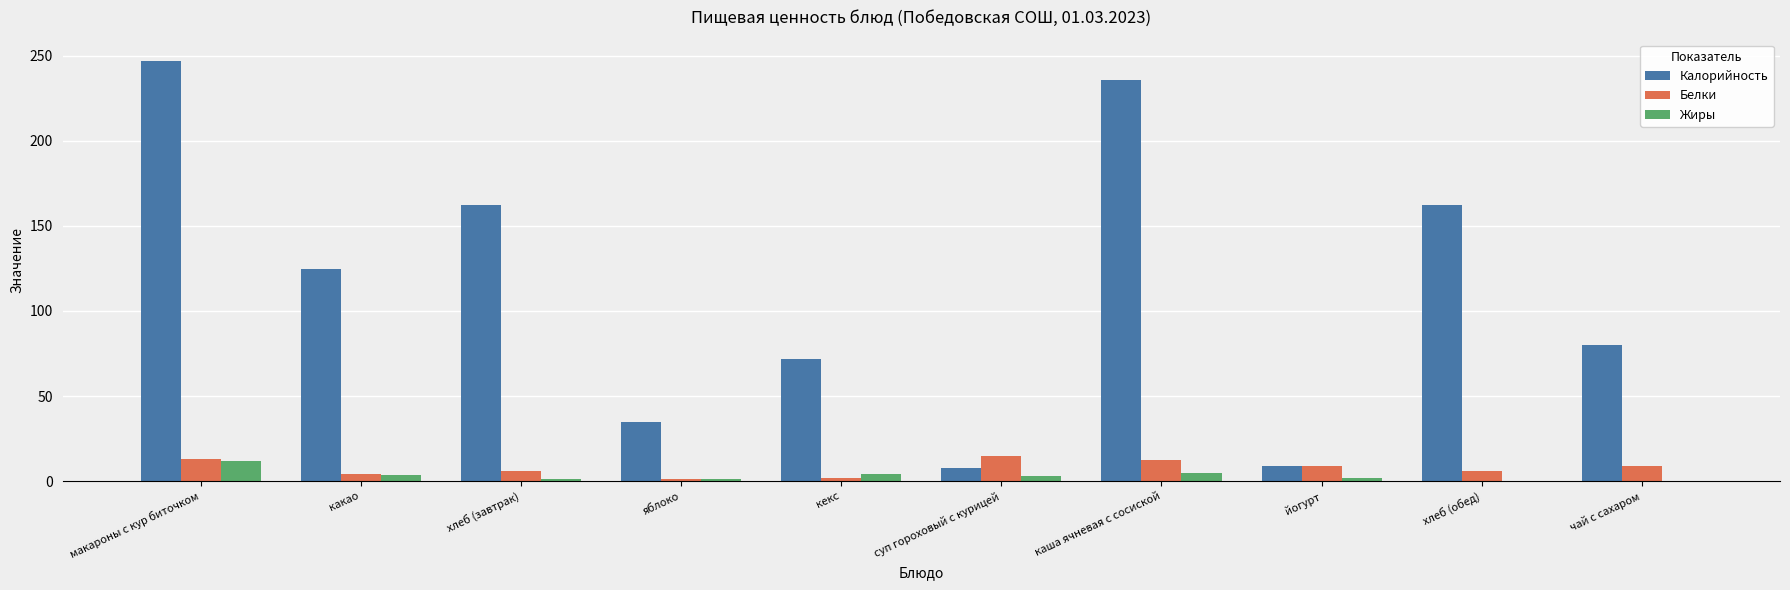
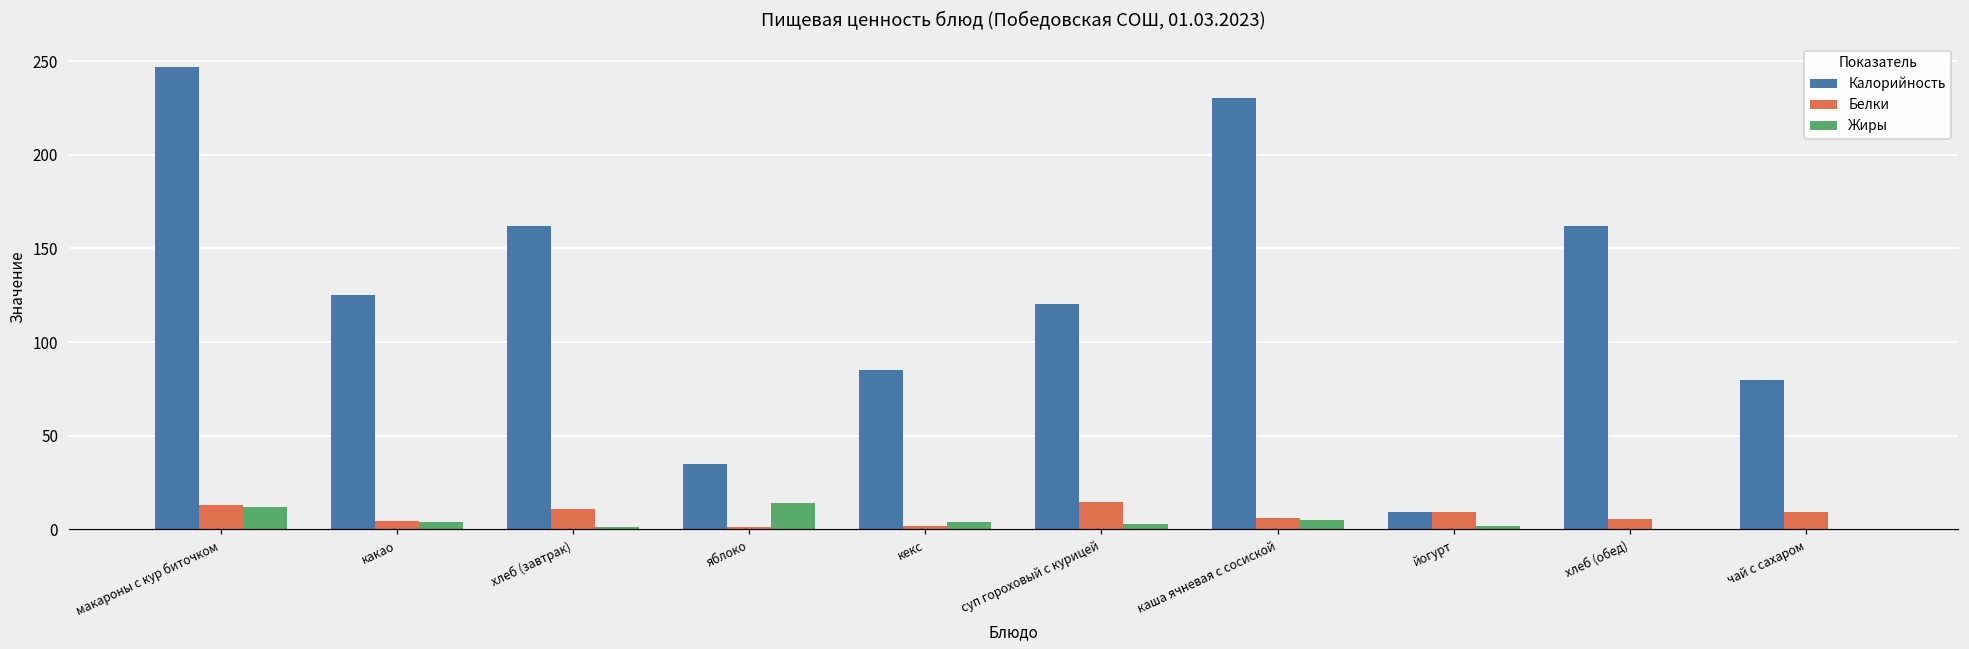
Белки, хлеб (завтрак): 6 -> 11
Жиры, яблоко: 1 -> 14
Калорийность, кекс: 72 -> 85
Калорийность, суп гороховый с курицей: 8 -> 121
Калорийность, каша ячневая с сосиской: 235 -> 231
Белки, каша ячневая с сосиской: 13 -> 6
